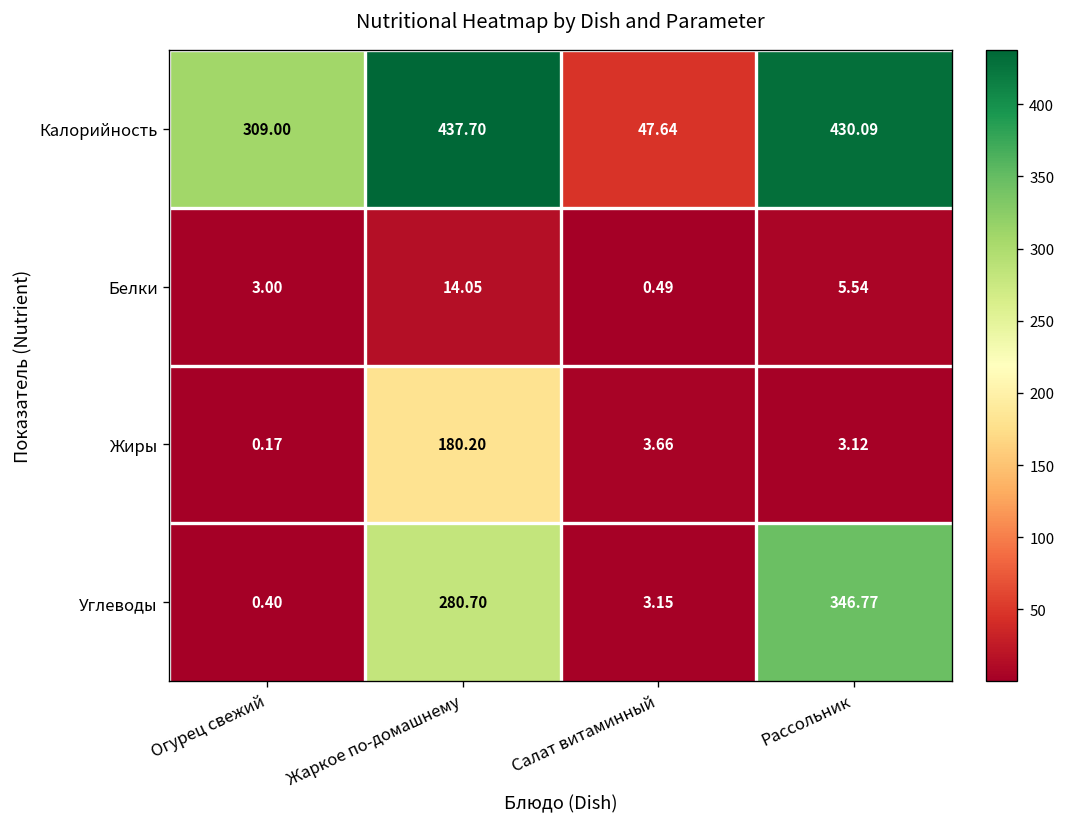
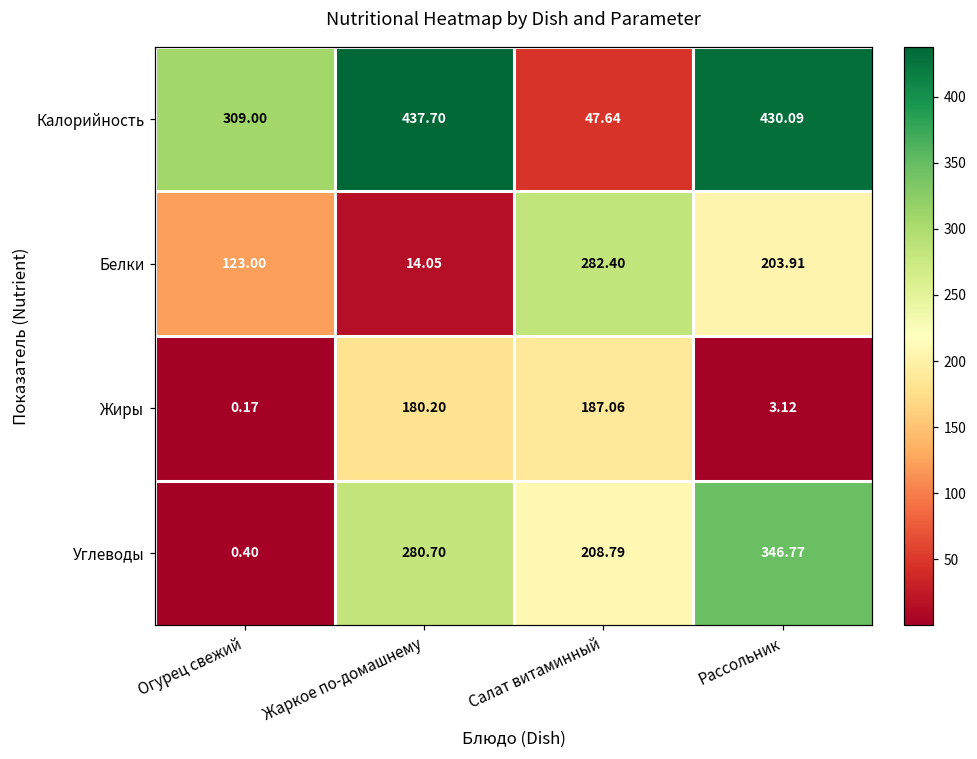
Белки, Огурец свежий: 3.00 -> 123.00
Белки, Салат витаминный: 0.49 -> 282.40
Белки, Рассольник: 5.54 -> 203.91
Жиры, Салат витаминный: 3.66 -> 187.06
Углеводы, Салат витаминный: 3.15 -> 208.79
